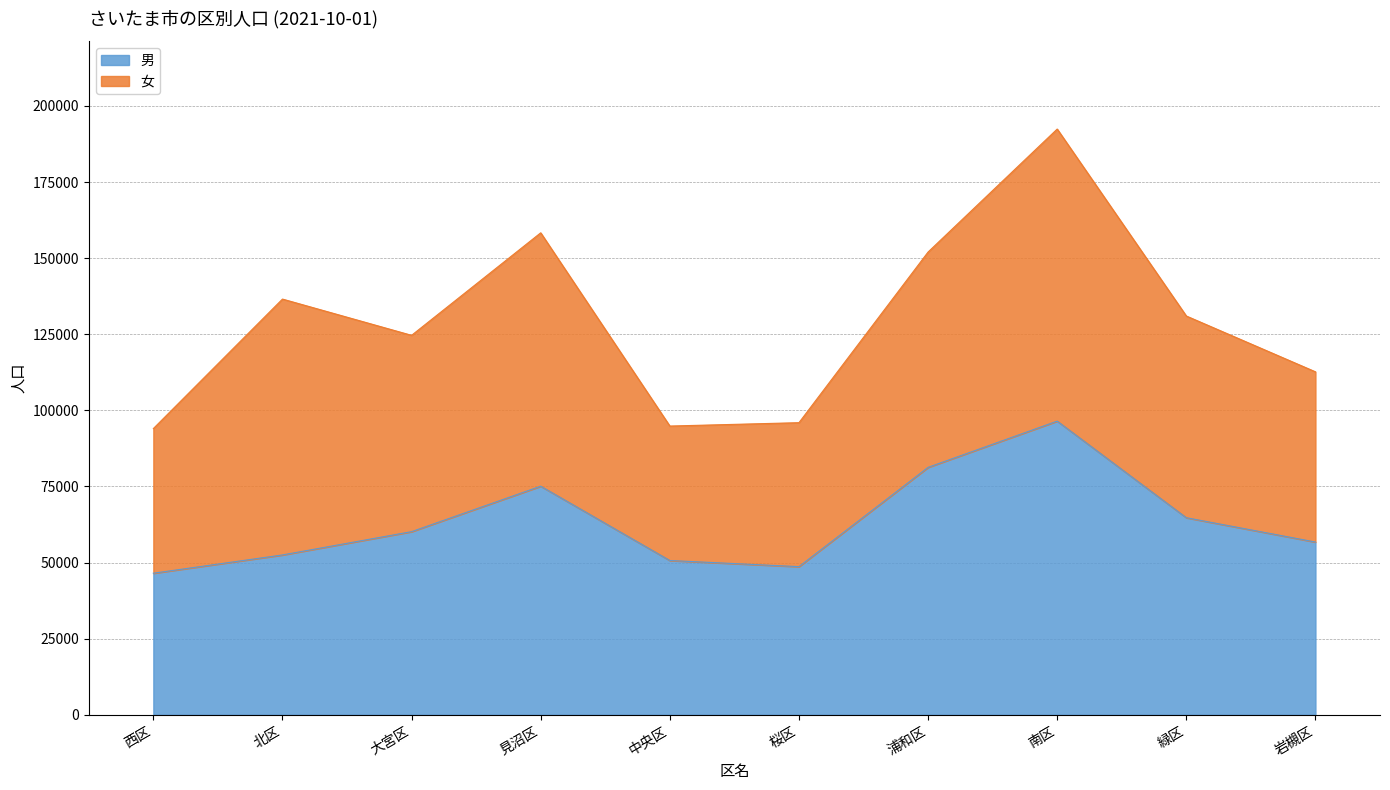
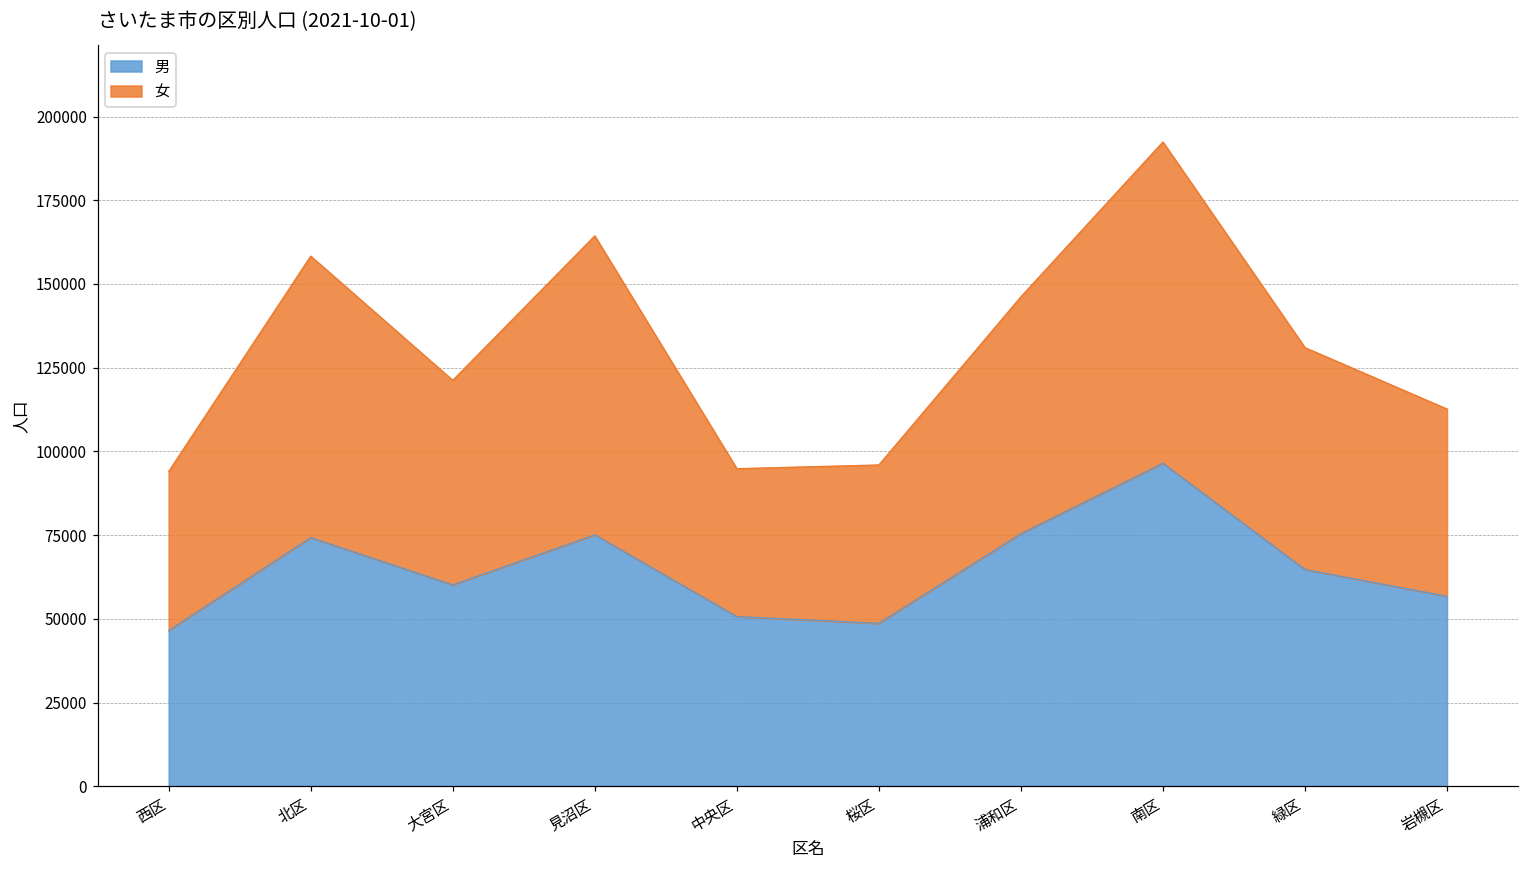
男, 北区: 53000 -> 74000
女, 大宮区: 64000 -> 61000
女, 見沼区: 83000 -> 89000
男, 浦和区: 81000 -> 75000
